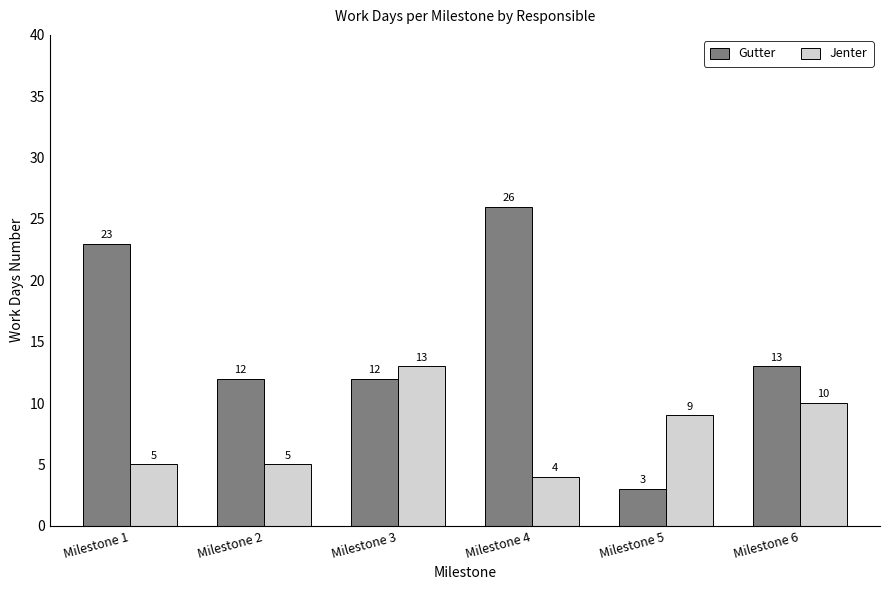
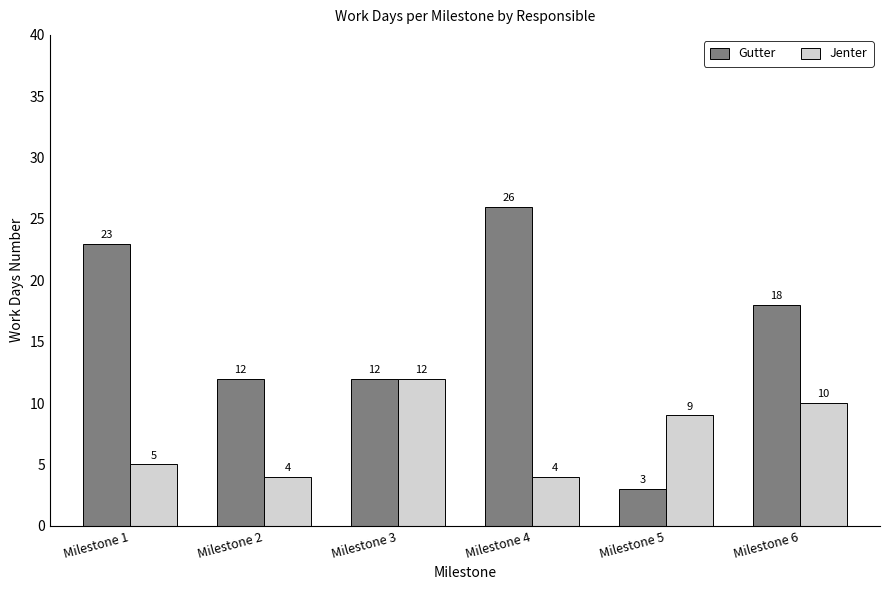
Jenter, Milestone 2: 5 -> 4
Jenter, Milestone 3: 13 -> 12
Gutter, Milestone 6: 13 -> 18
